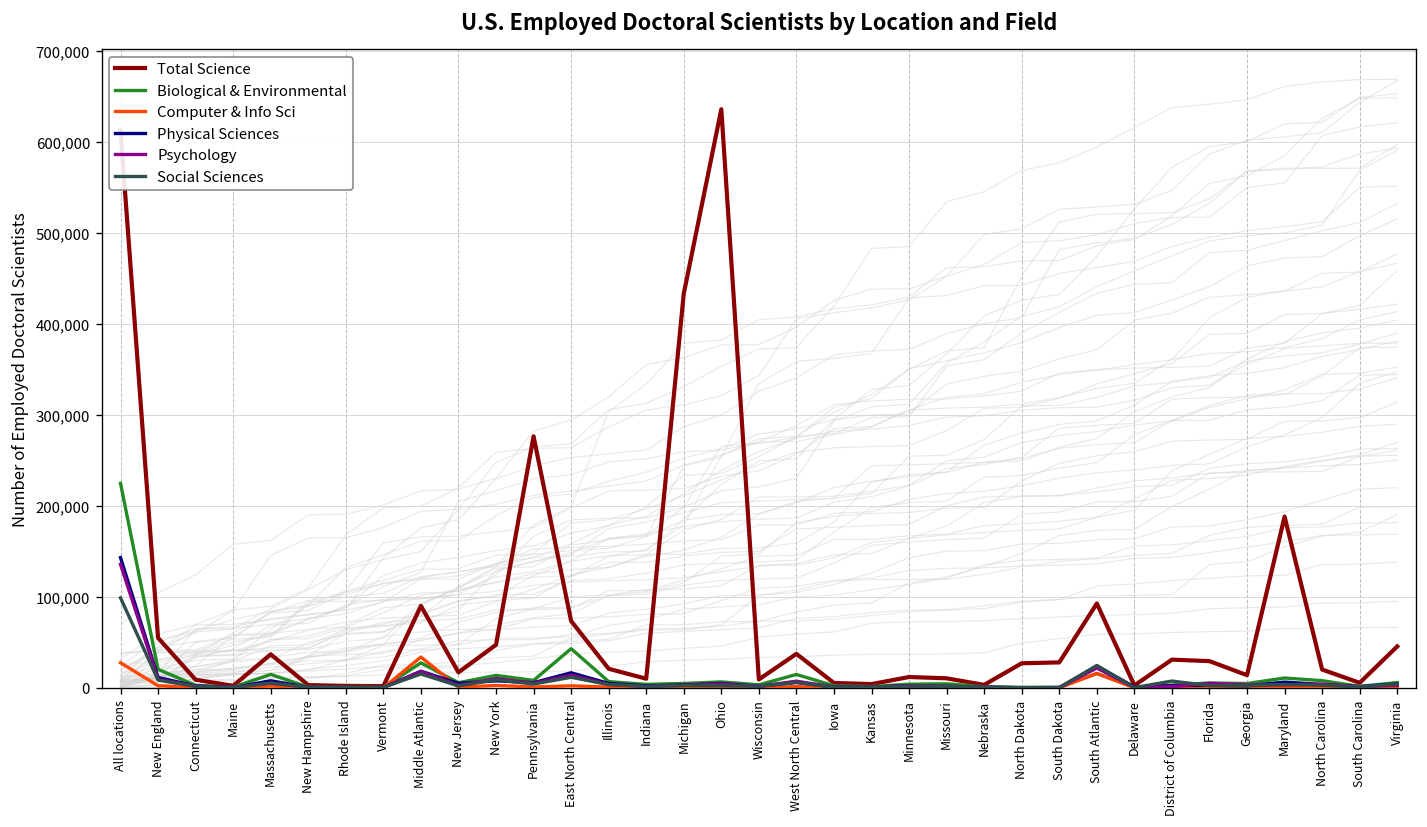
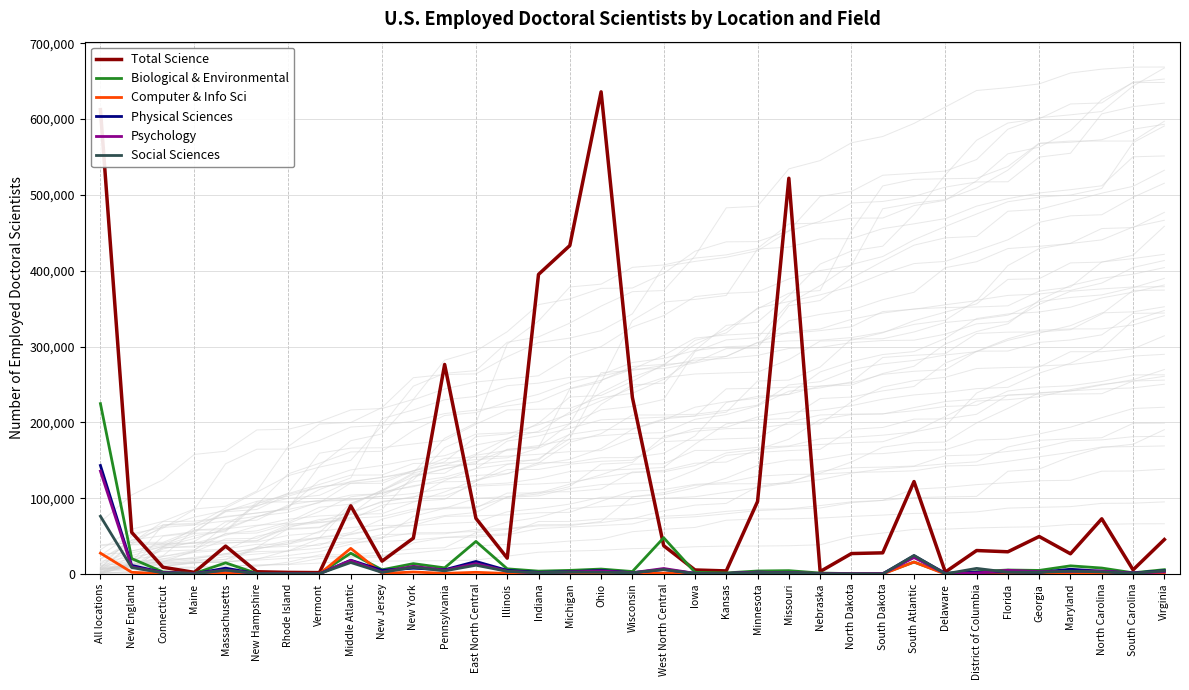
Social Sciences, All locations: 100,000 -> 80,000
Total Science, Indiana: 10,000 -> 400,000
Total Science, Wisconsin: 10,000 -> 230,000
Biological & Environmental, West North Central: 10,000 -> 50,000
Total Science, Minnesota: 10,000 -> 100,000
Total Science, Missouri: 10,000 -> 520,000
Total Science, South Atlantic: 90,000 -> 120,000
Total Science, Georgia: 10,000 -> 50,000
Total Science, Maryland: 190,000 -> 30,000
Total Science, North Carolina: 20,000 -> 70,000
